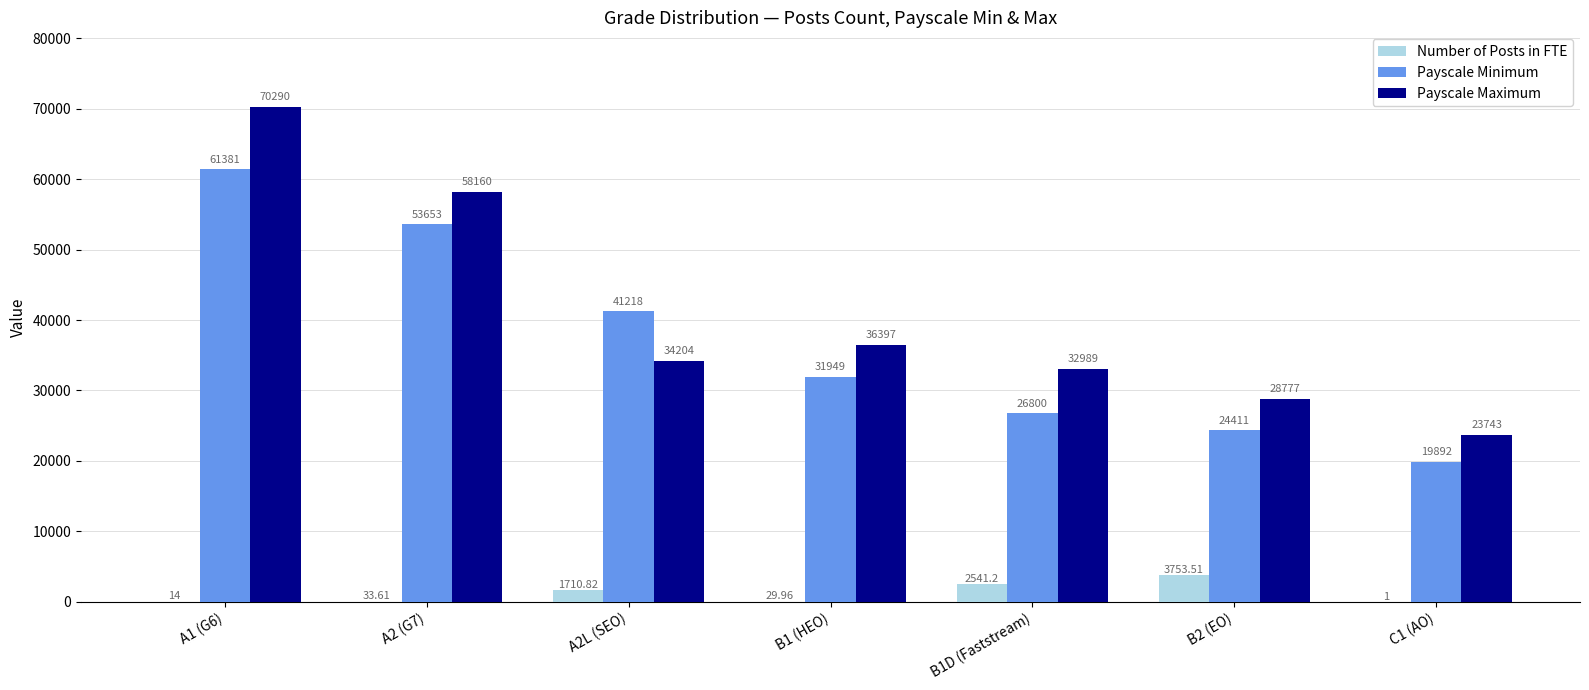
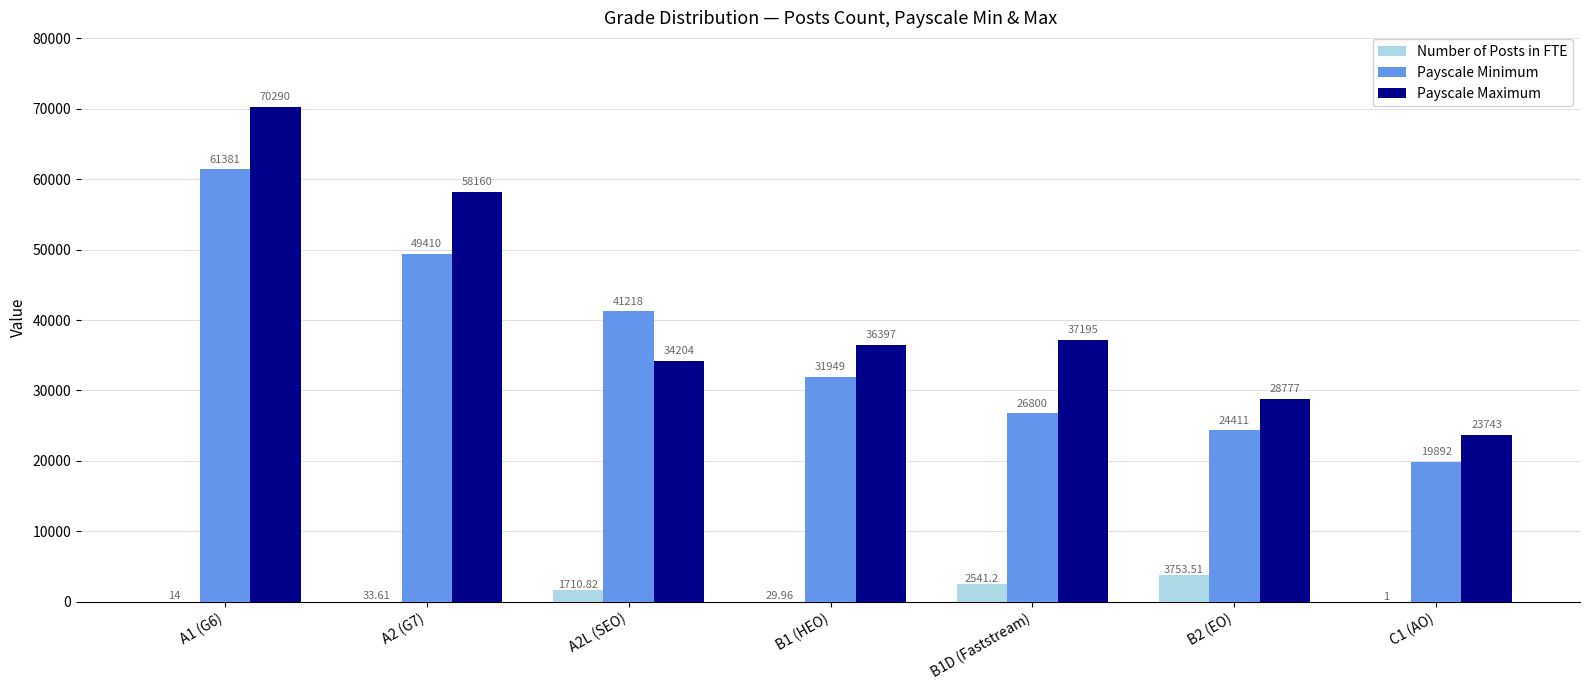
Payscale Minimum, A2 (G7): 53653 -> 49410
Payscale Maximum, B1D (Faststream): 32989 -> 37195
